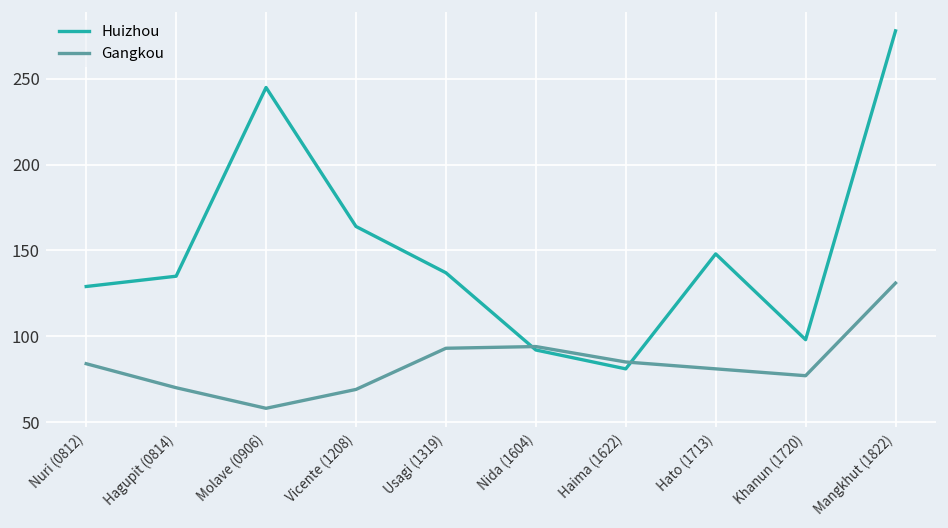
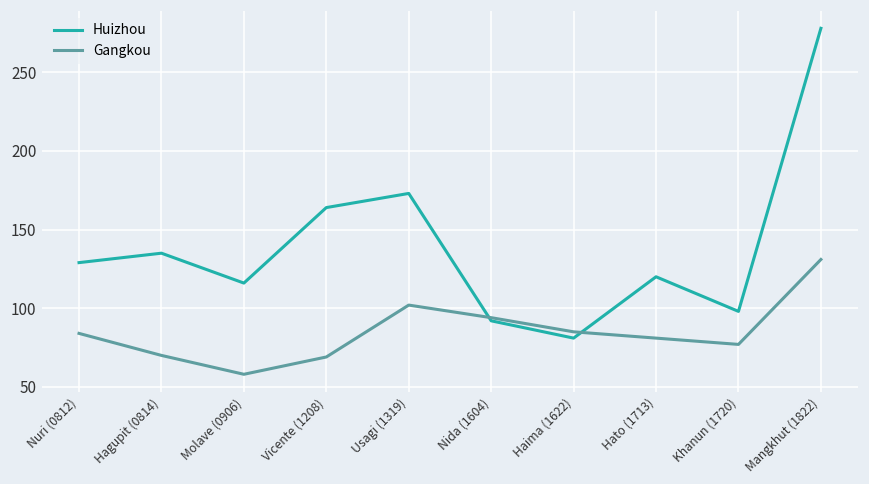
Huizhou, Molave (0906): 245 -> 116
Huizhou, Usagi (1319): 137 -> 173
Gangkou, Usagi (1319): 93 -> 102
Huizhou, Hato (1713): 148 -> 120
